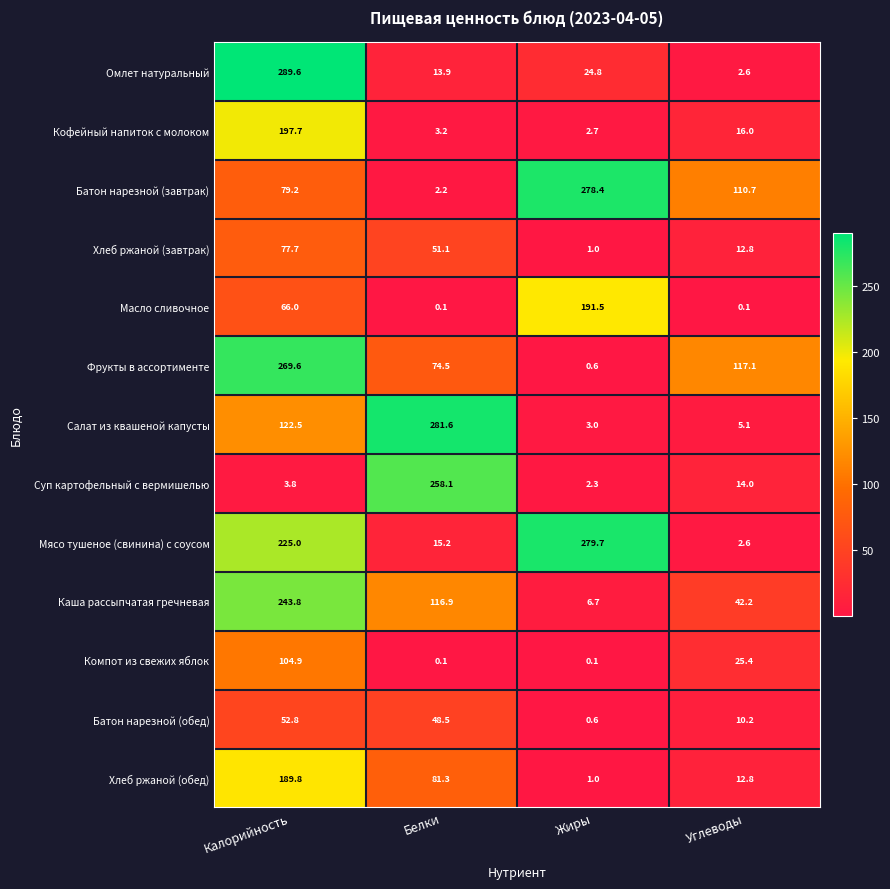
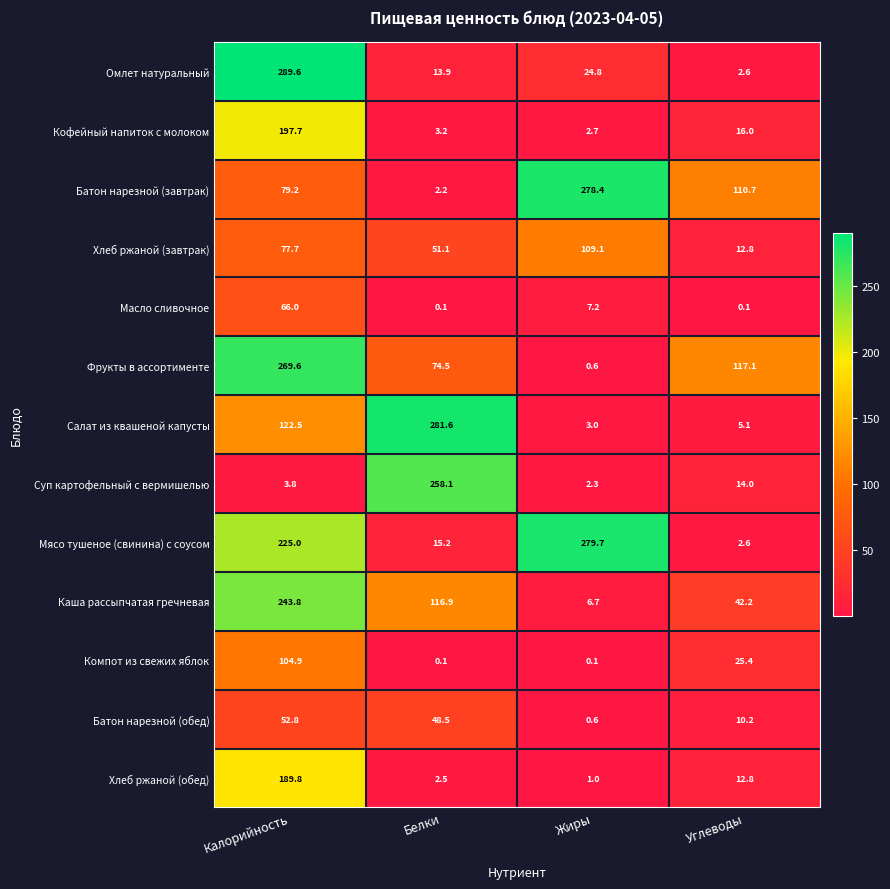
Хлеб ржаной (завтрак), Жиры: 1.0 -> 109.1
Масло сливочное, Жиры: 191.5 -> 7.2
Хлеб ржаной (обед), Белки: 81.3 -> 2.5
